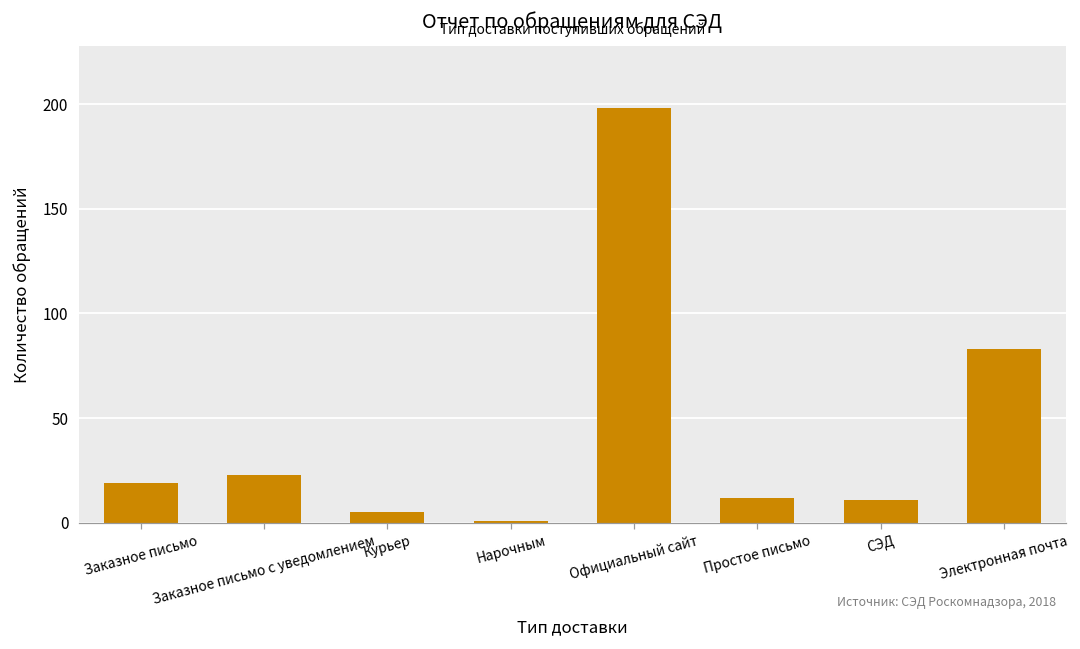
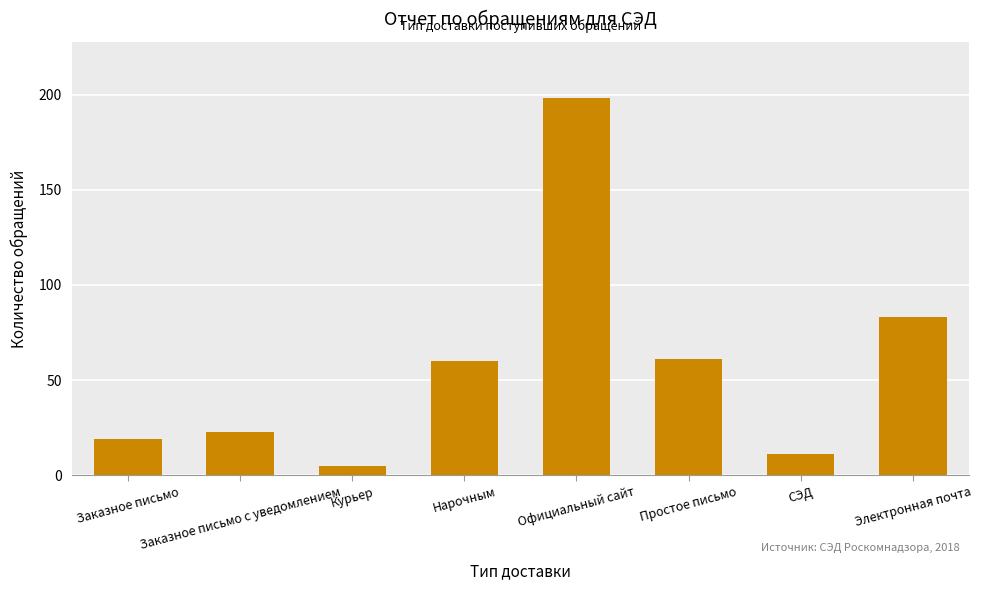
Нарочным: 1 -> 60
Простое письмо: 12 -> 61
